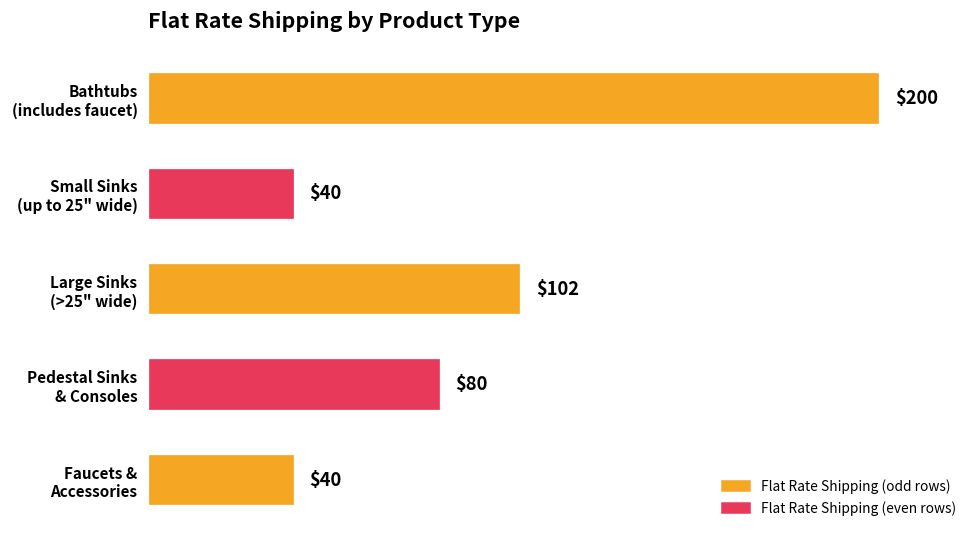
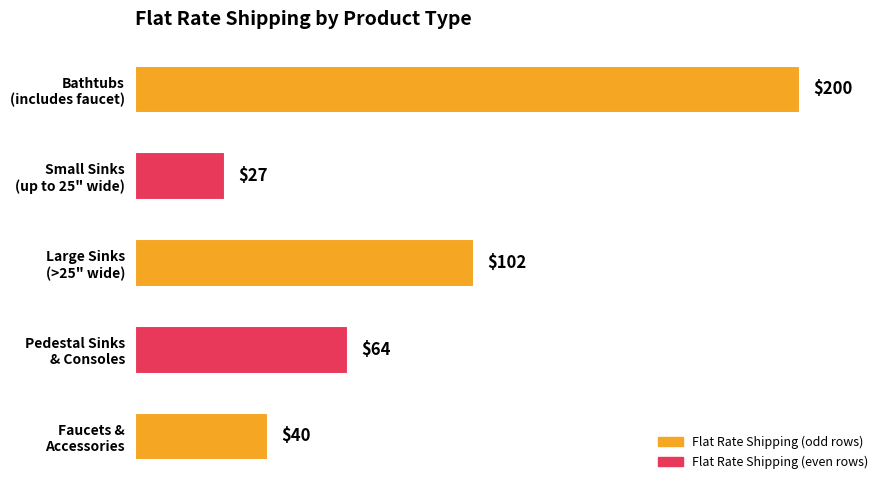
Small Sinks (up to 25" wide): $40 -> $27
Pedestal Sinks & Consoles: $80 -> $64
